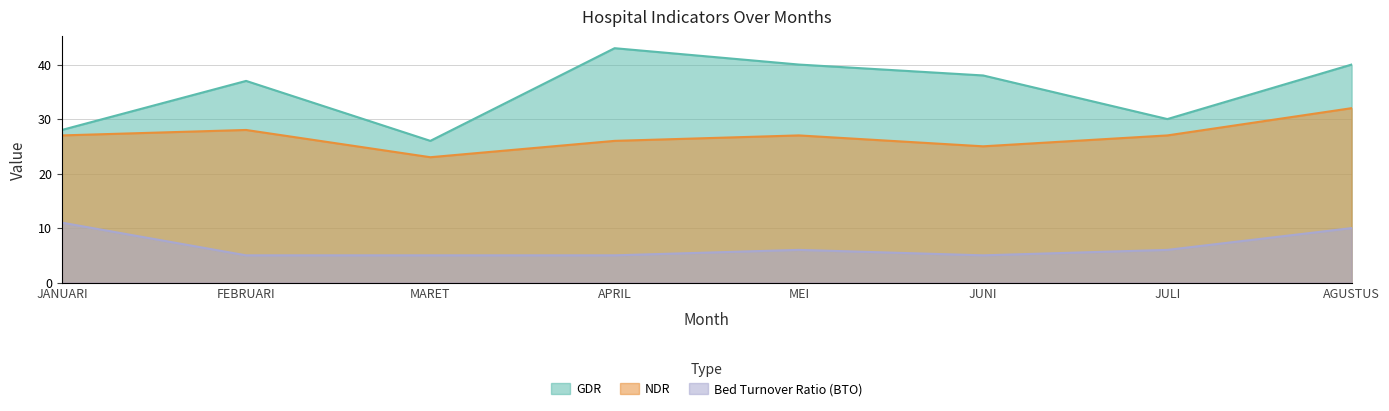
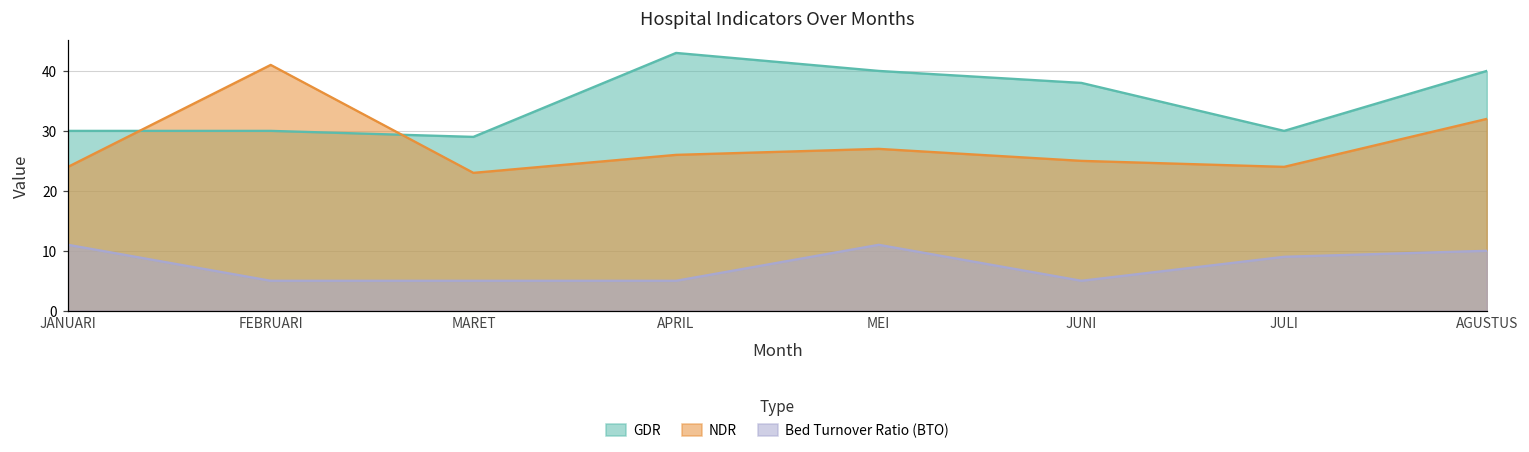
GDR, JANUARI: 28 -> 30
NDR, JANUARI: 27 -> 24
GDR, FEBRUARI: 37 -> 30
NDR, FEBRUARI: 28 -> 41
GDR, MARET: 26 -> 29
Bed Turnover Ratio (BTO), MEI: 6 -> 11
NDR, JULI: 27 -> 24
Bed Turnover Ratio (BTO), JULI: 6 -> 9
